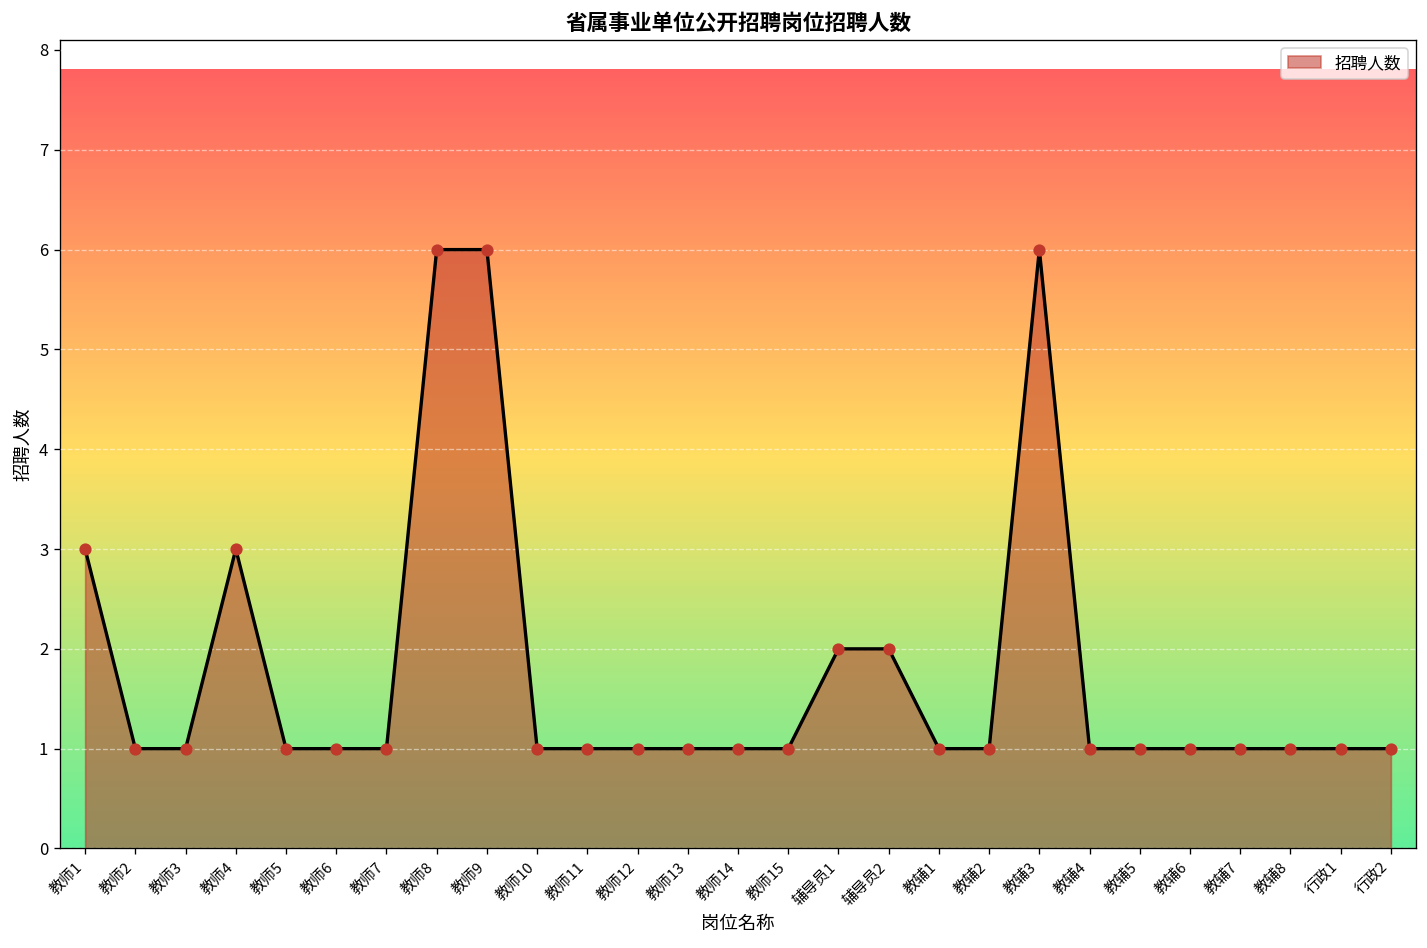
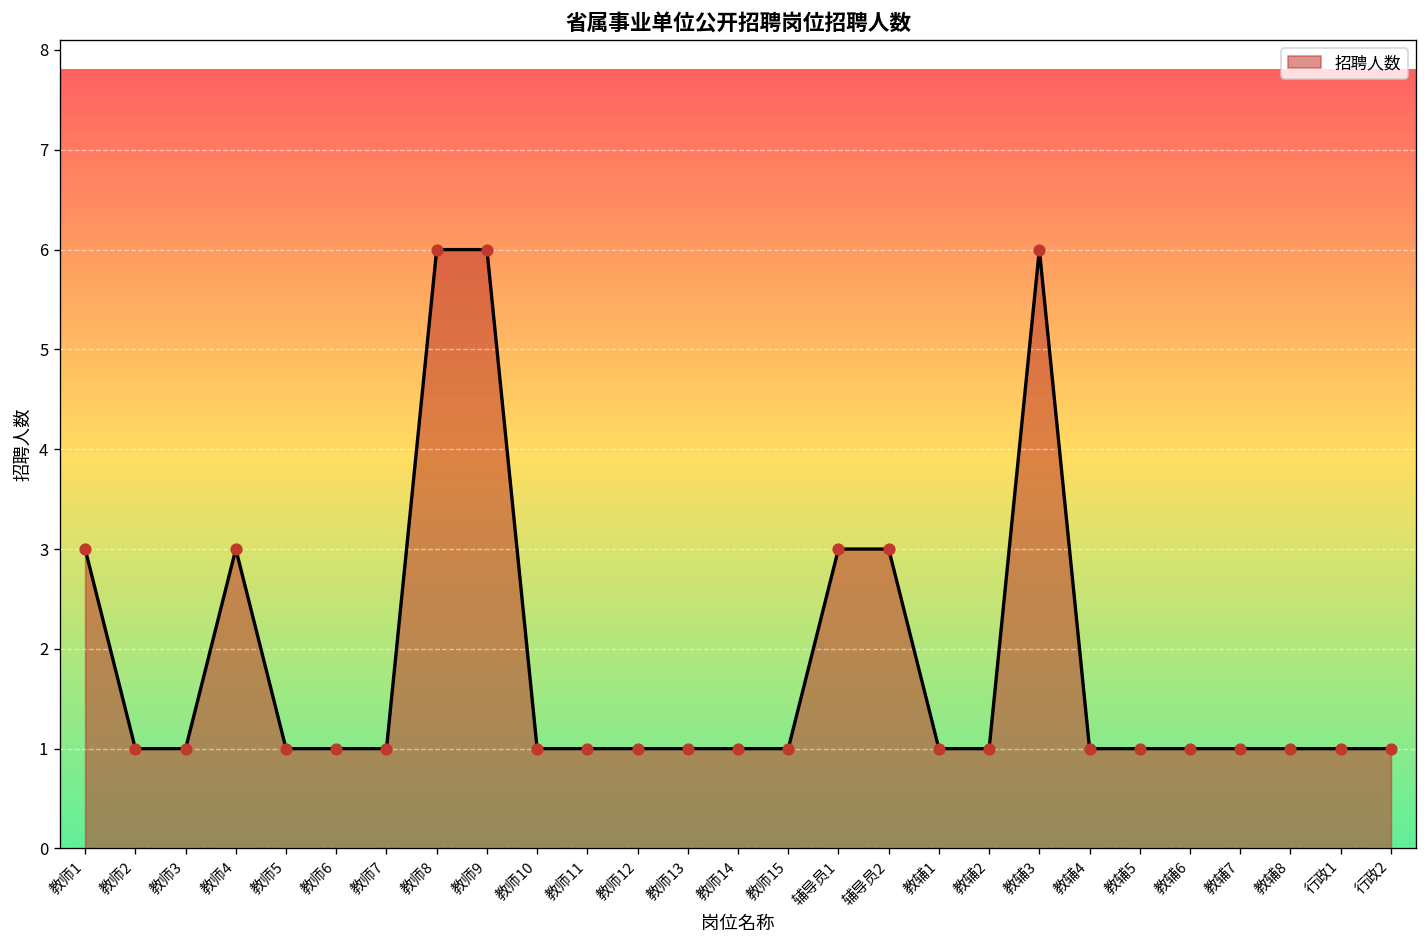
辅导员1: 2 -> 3
辅导员2: 2 -> 3
